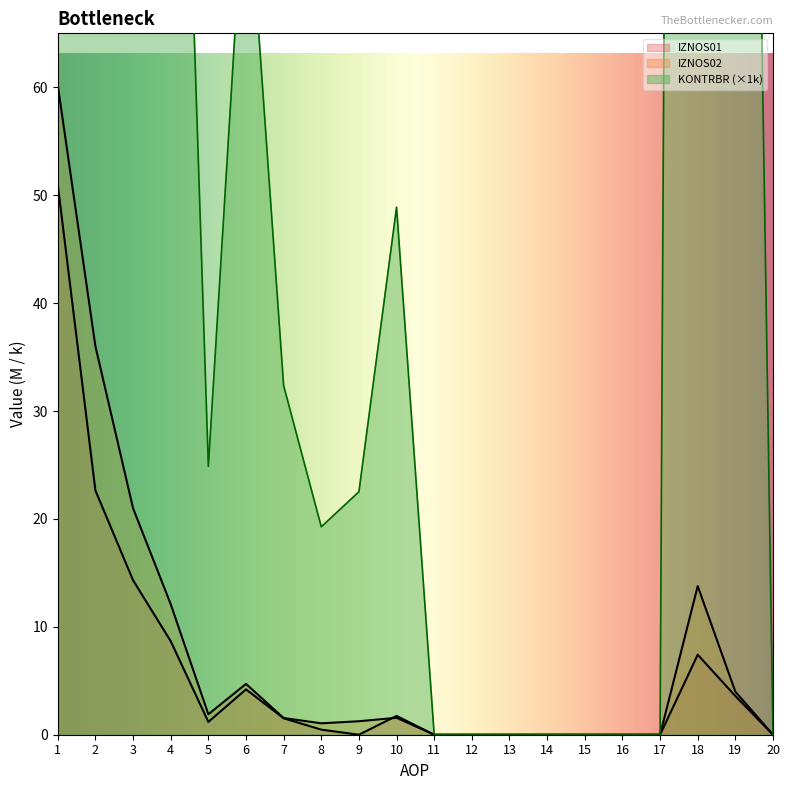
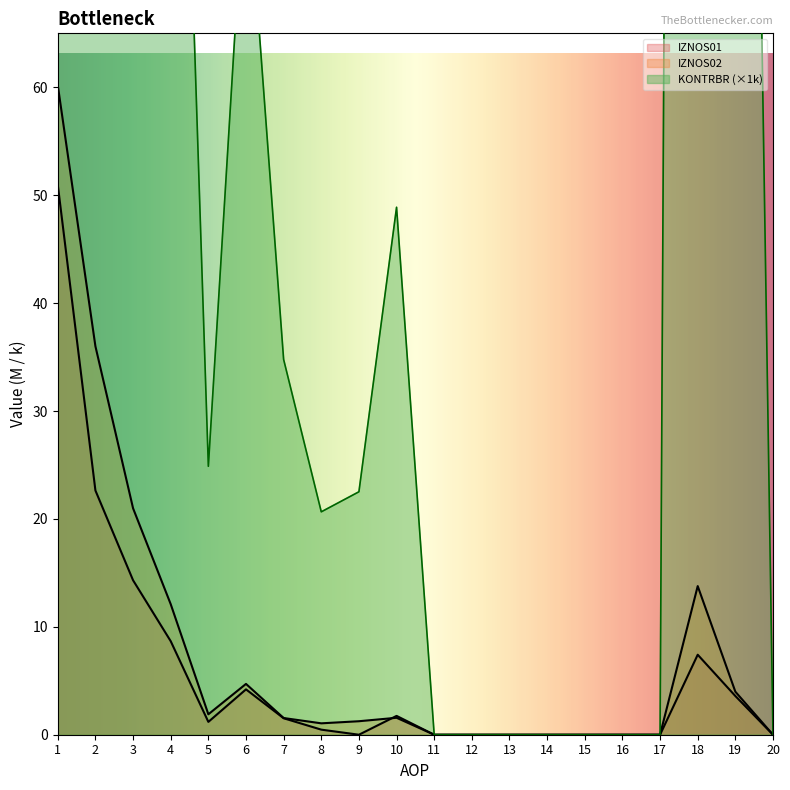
KONTRBR (×1k), 7: 32.4 -> 34.8
KONTRBR (×1k), 8: 19.3 -> 20.7
